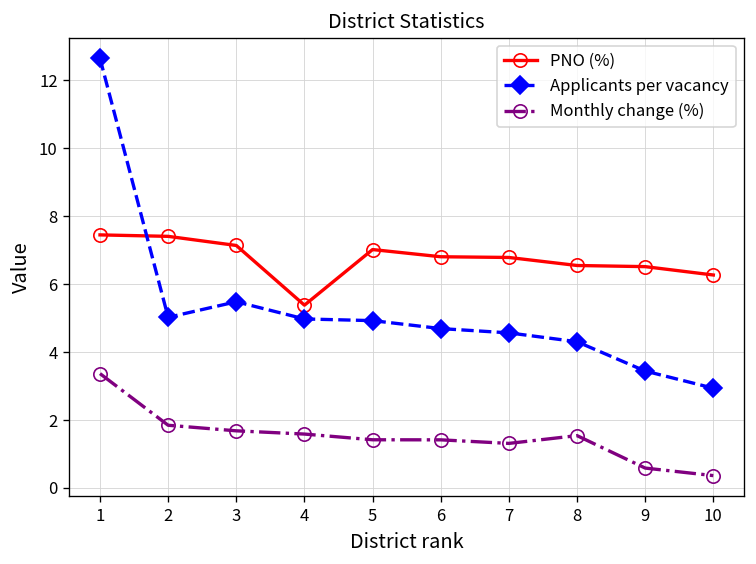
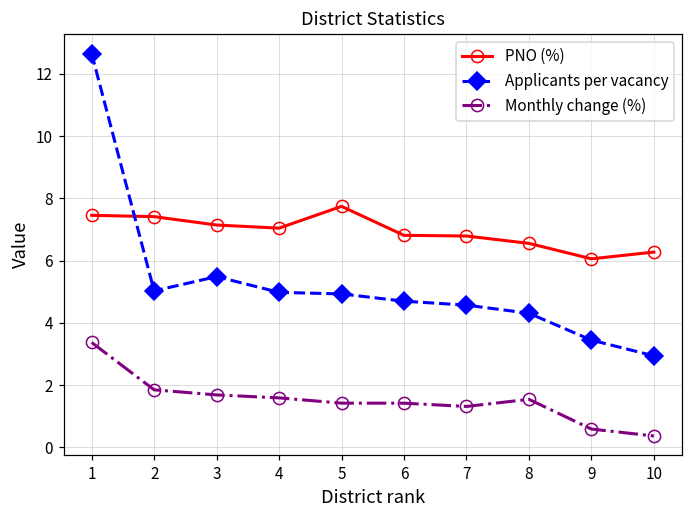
PNO (%), 4: 5.4 -> 7.0
PNO (%), 5: 7.0 -> 7.7
PNO (%), 9: 6.5 -> 6.1
